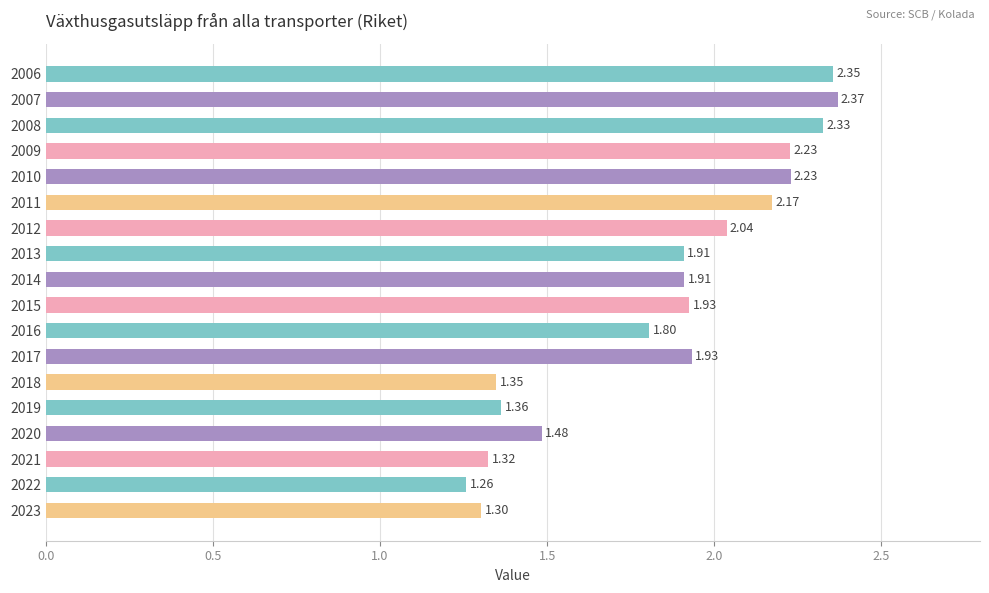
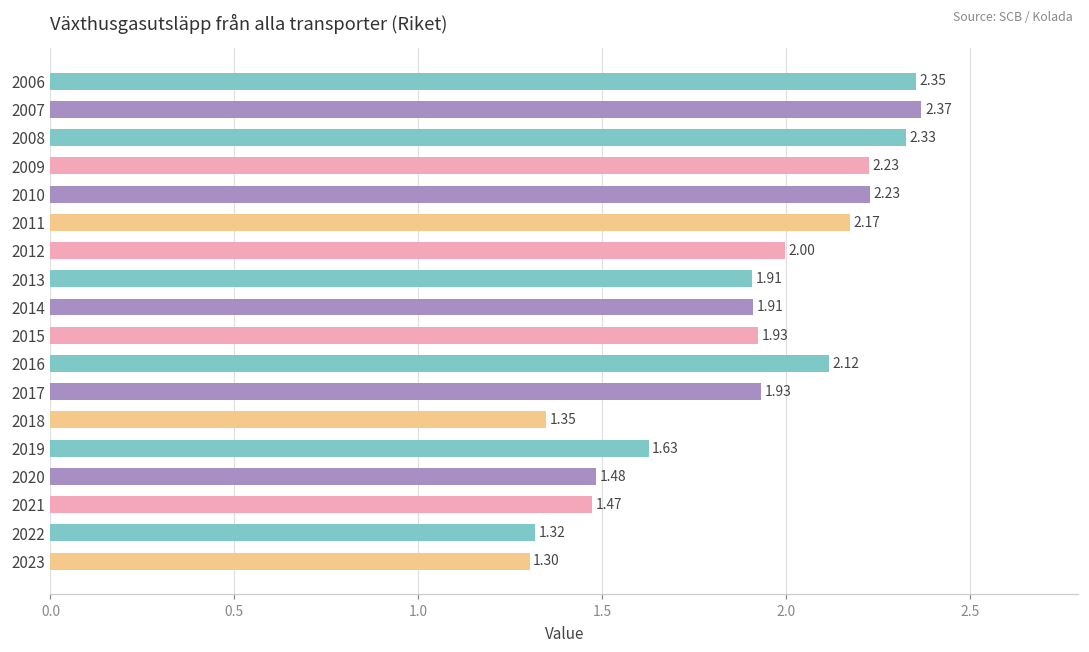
2012: 2.04 -> 2.00
2016: 1.80 -> 2.12
2019: 1.36 -> 1.63
2021: 1.32 -> 1.47
2022: 1.26 -> 1.32
